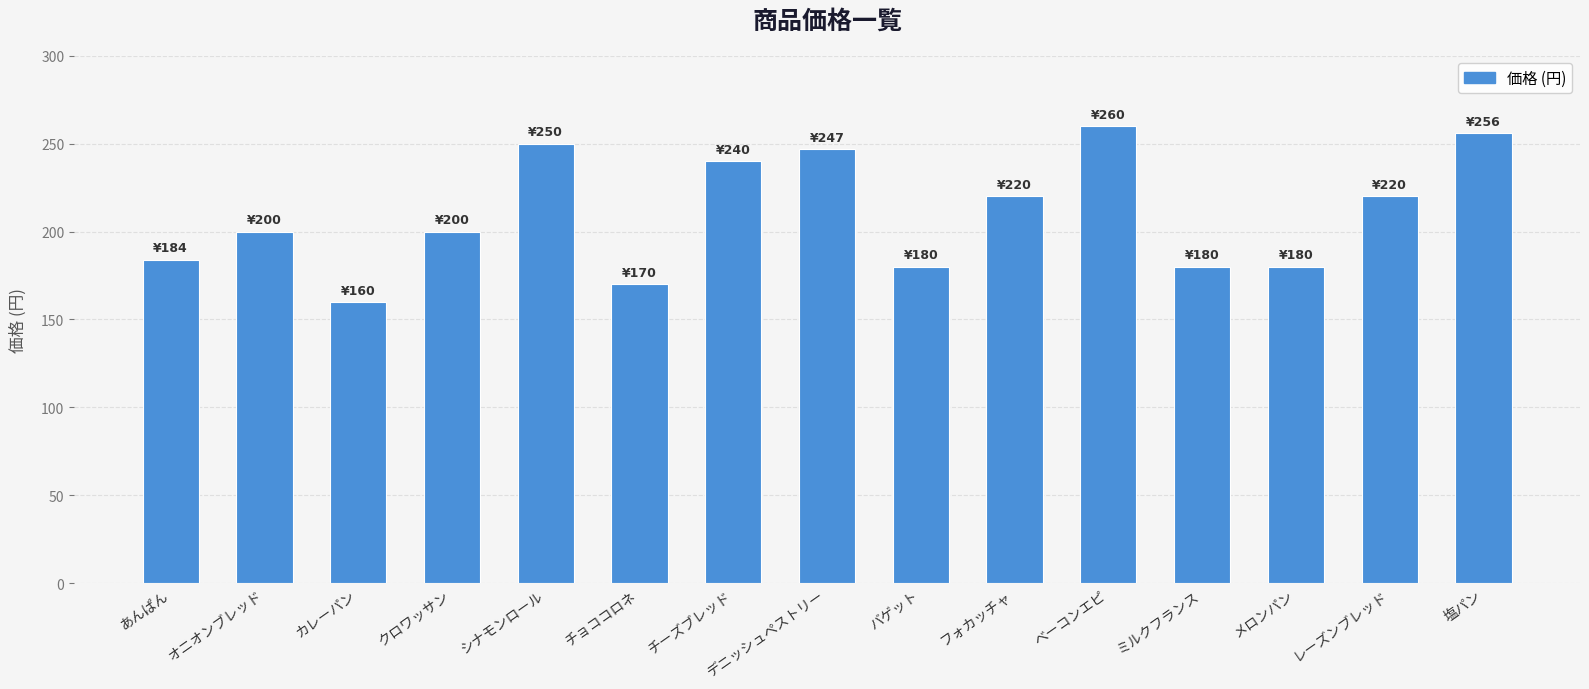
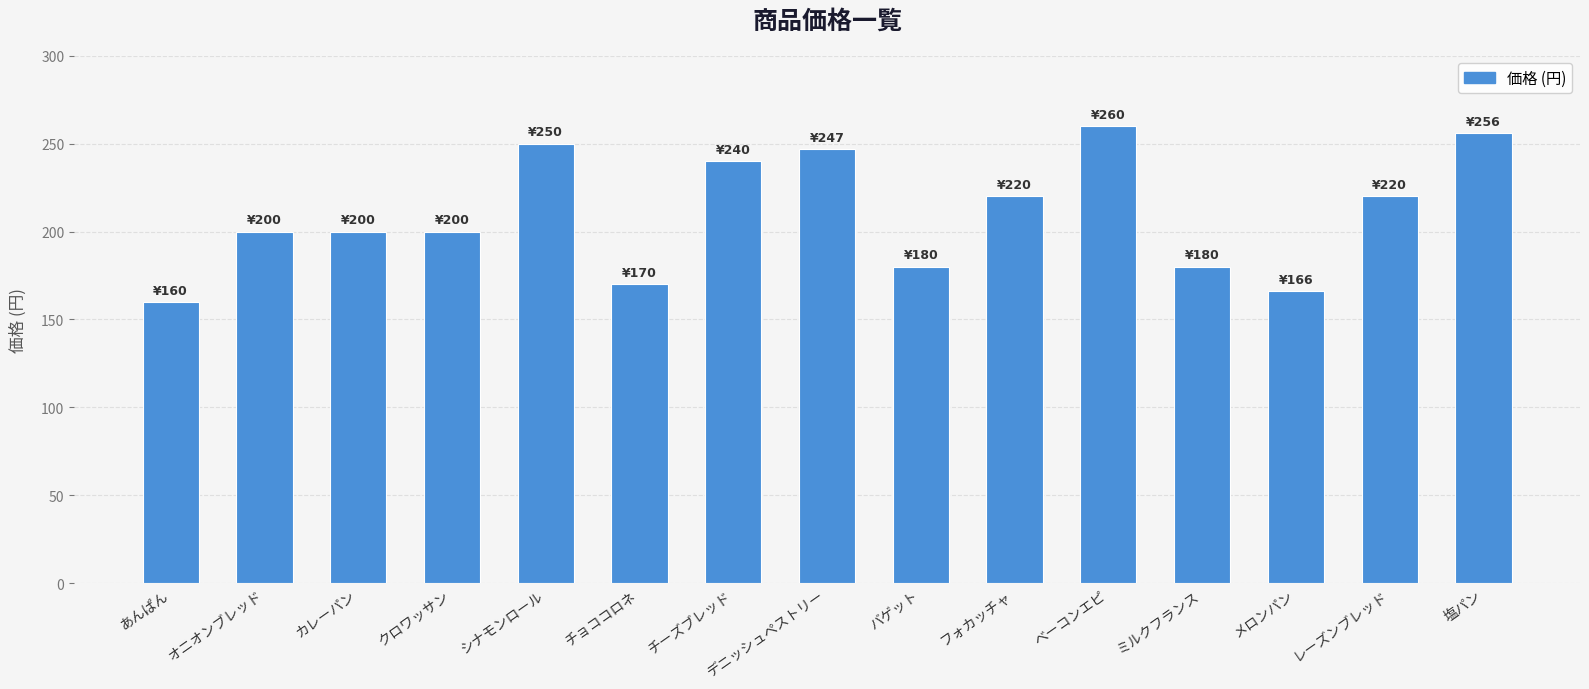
あんぱん: ¥184 -> ¥160
カレーパン: ¥160 -> ¥200
メロンパン: ¥180 -> ¥166
